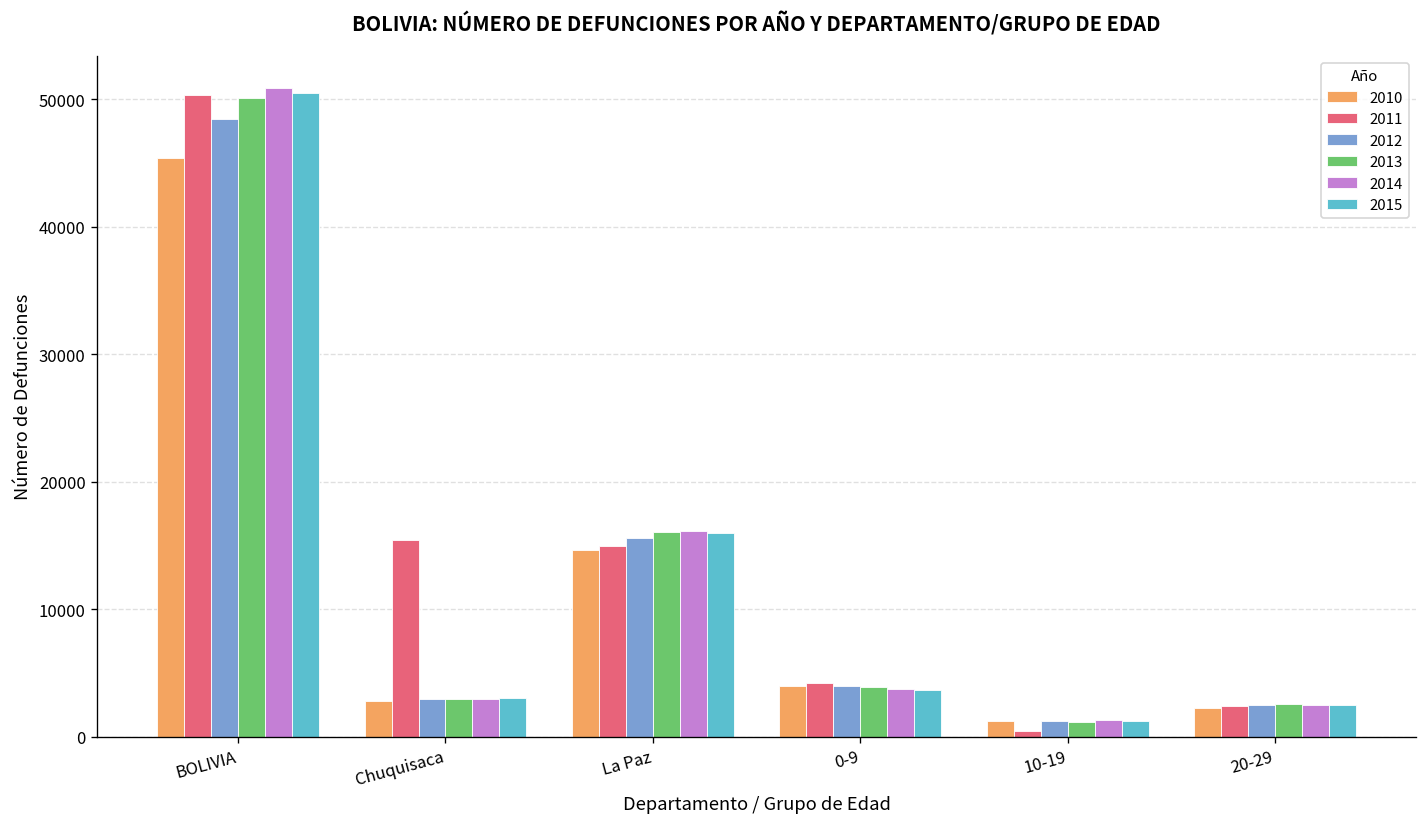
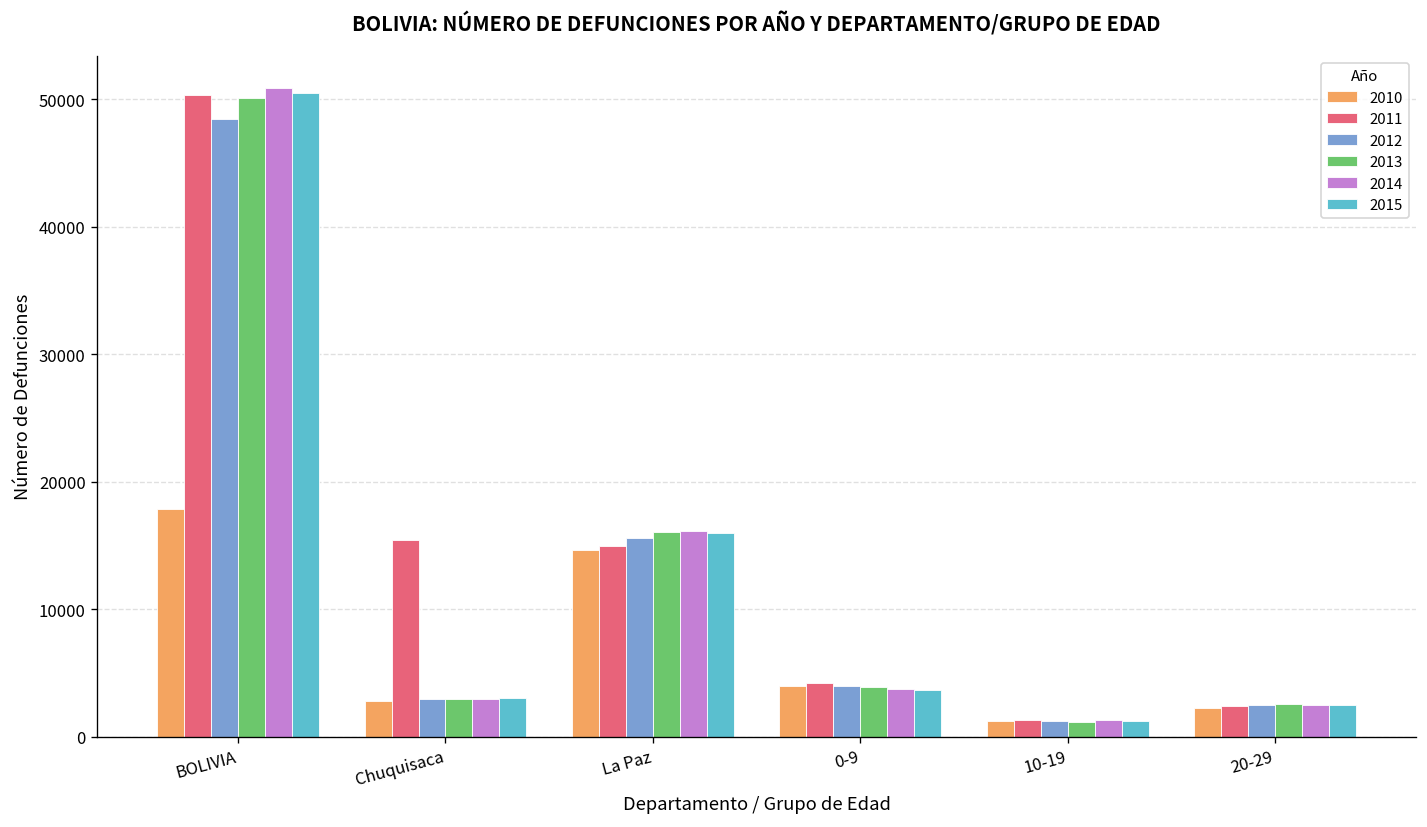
2010, BOLIVIA: 45300 -> 17800
2011, 10-19: 400 -> 1300
